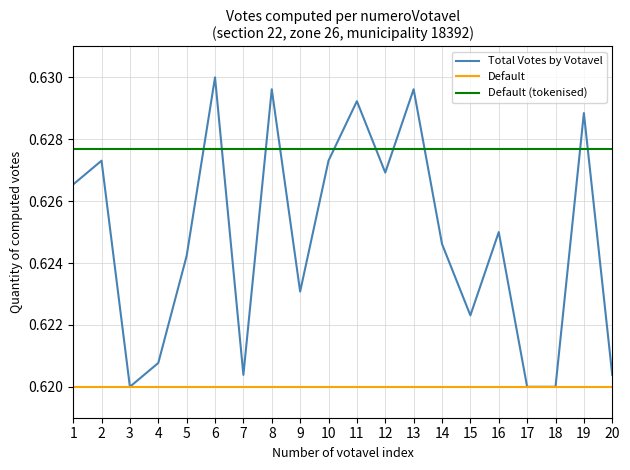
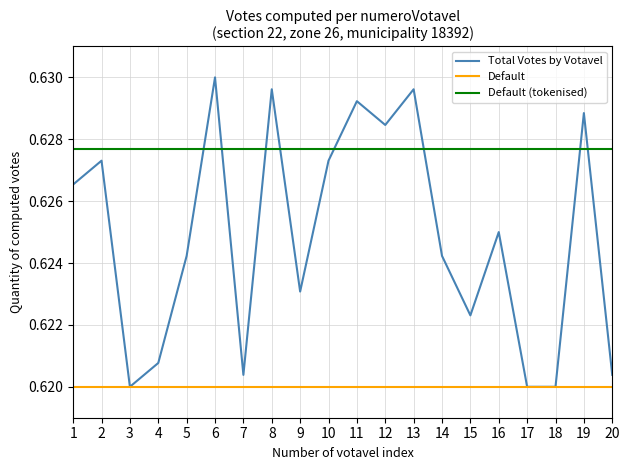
Total Votes by Votavel, 12: 0.6269 -> 0.6285
Total Votes by Votavel, 14: 0.6246 -> 0.6242
